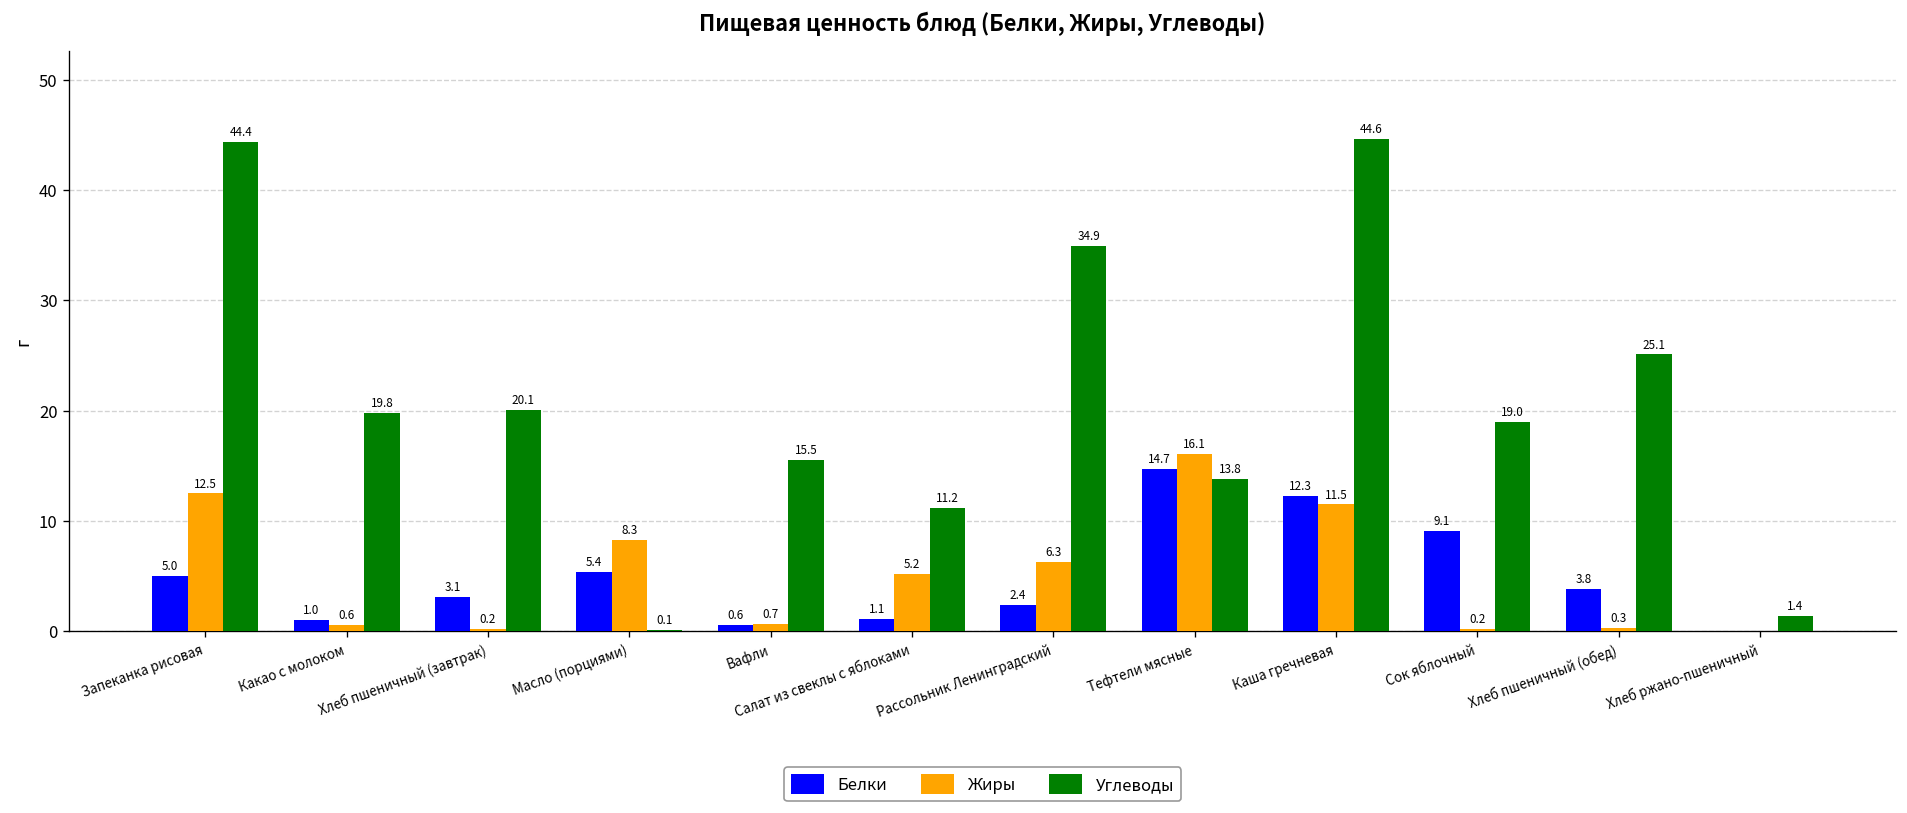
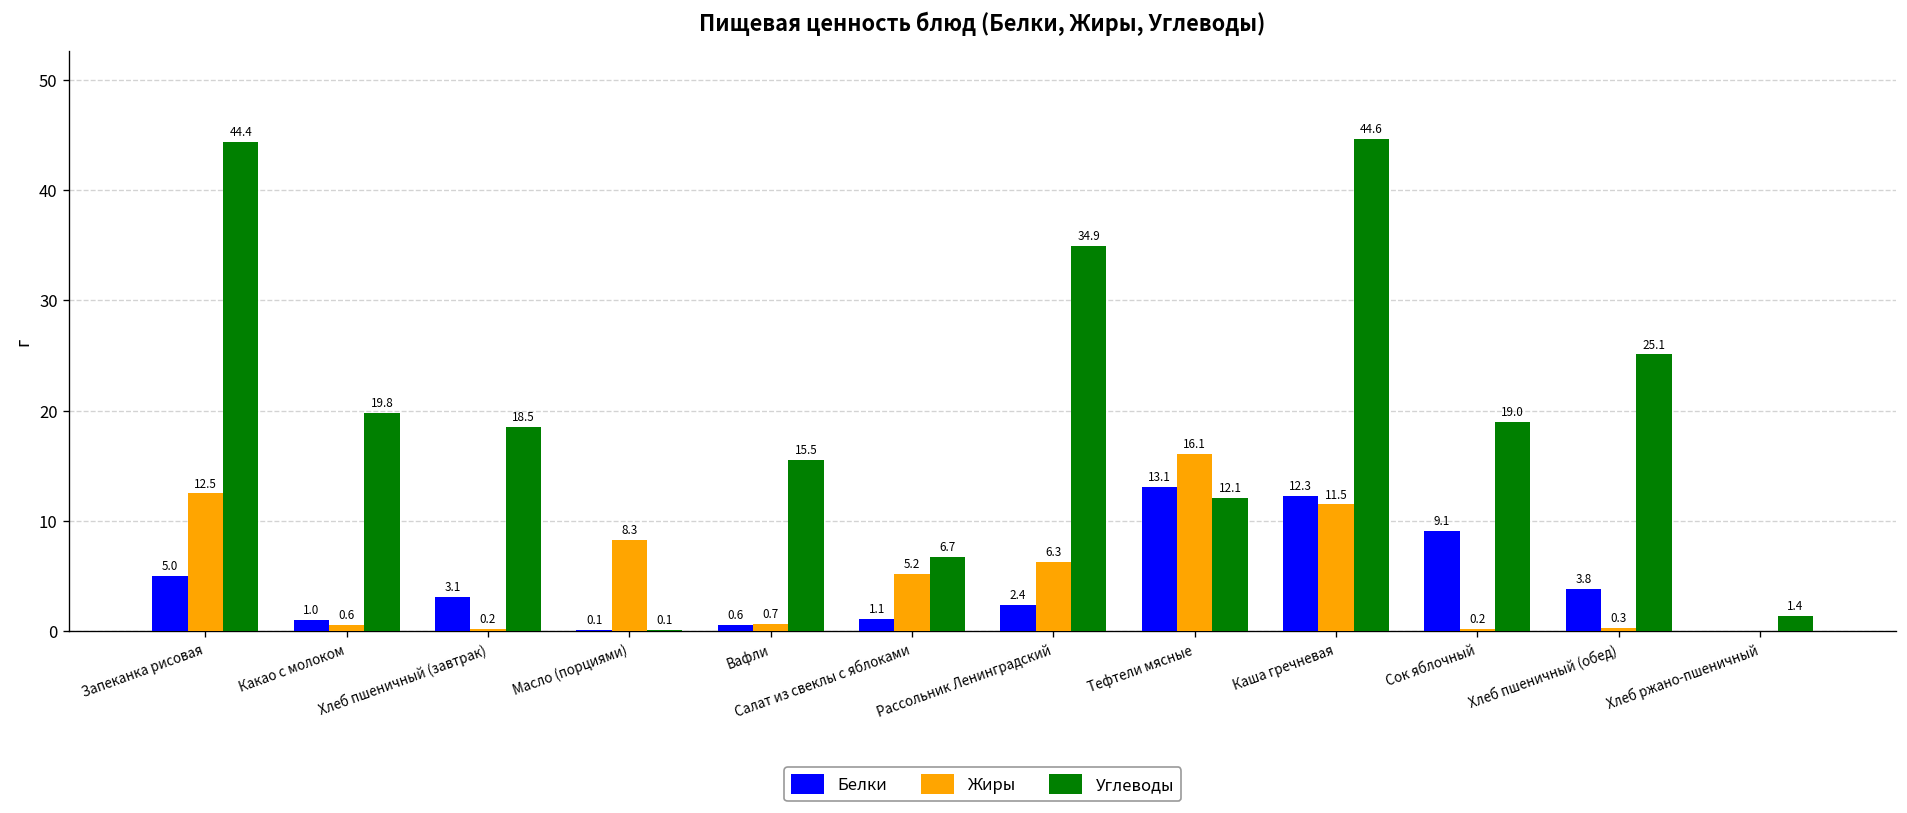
Углеводы, Хлеб пшеничный (завтрак): 20.1 -> 18.5
Белки, Масло (порциями): 5.4 -> 0.1
Углеводы, Салат из свеклы с яблоками: 11.2 -> 6.7
Белки, Тефтели мясные: 14.7 -> 13.1
Углеводы, Тефтели мясные: 13.8 -> 12.1
